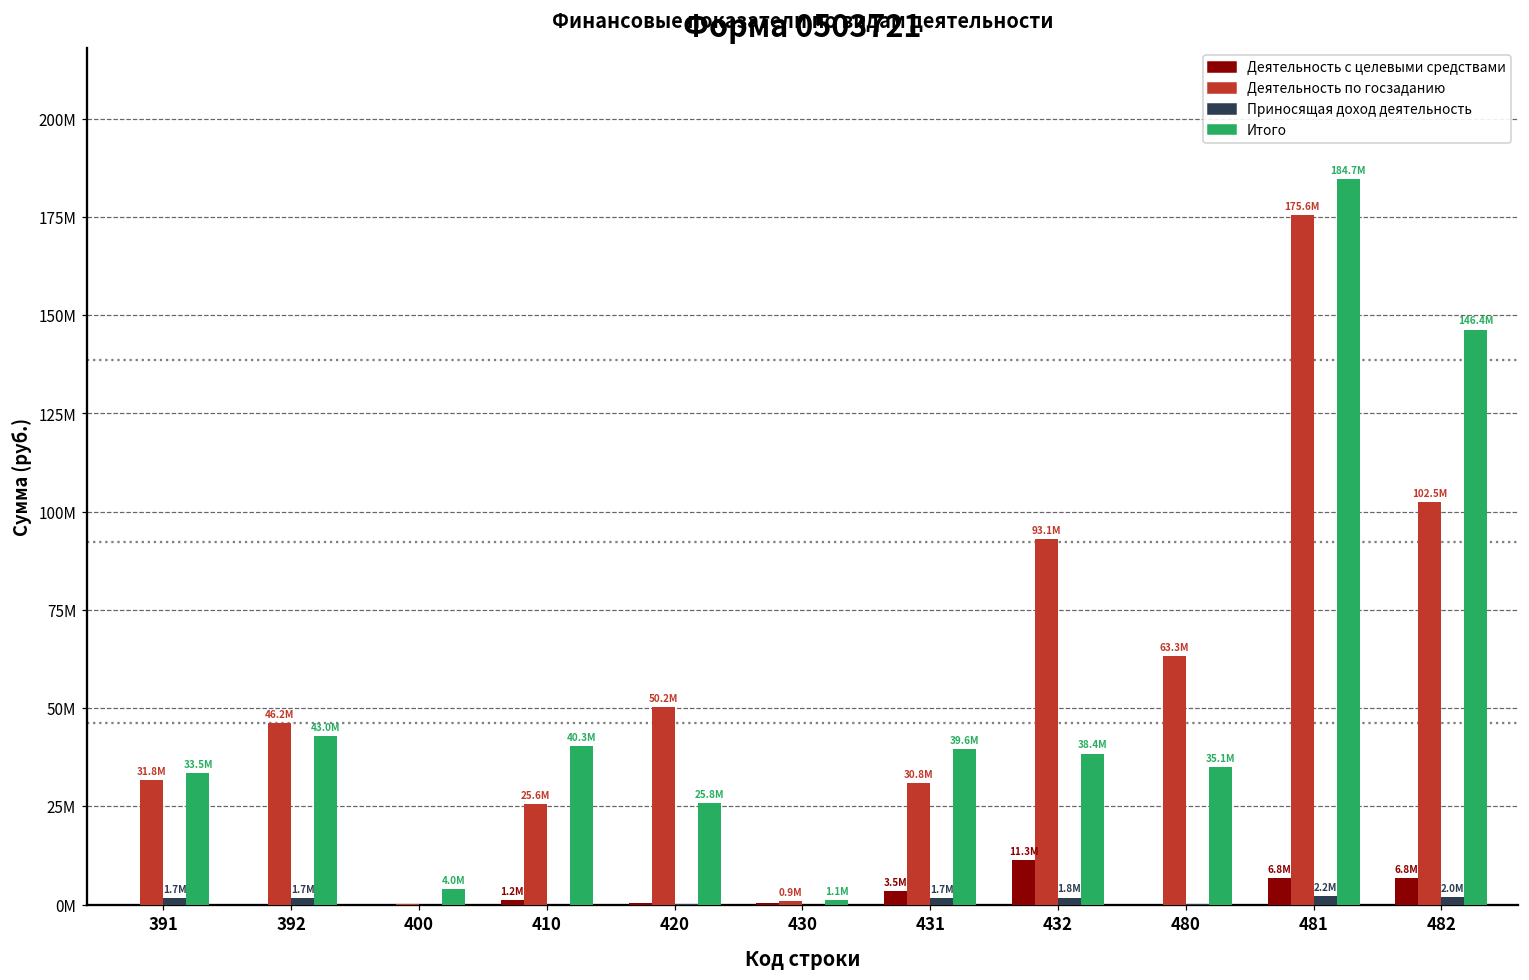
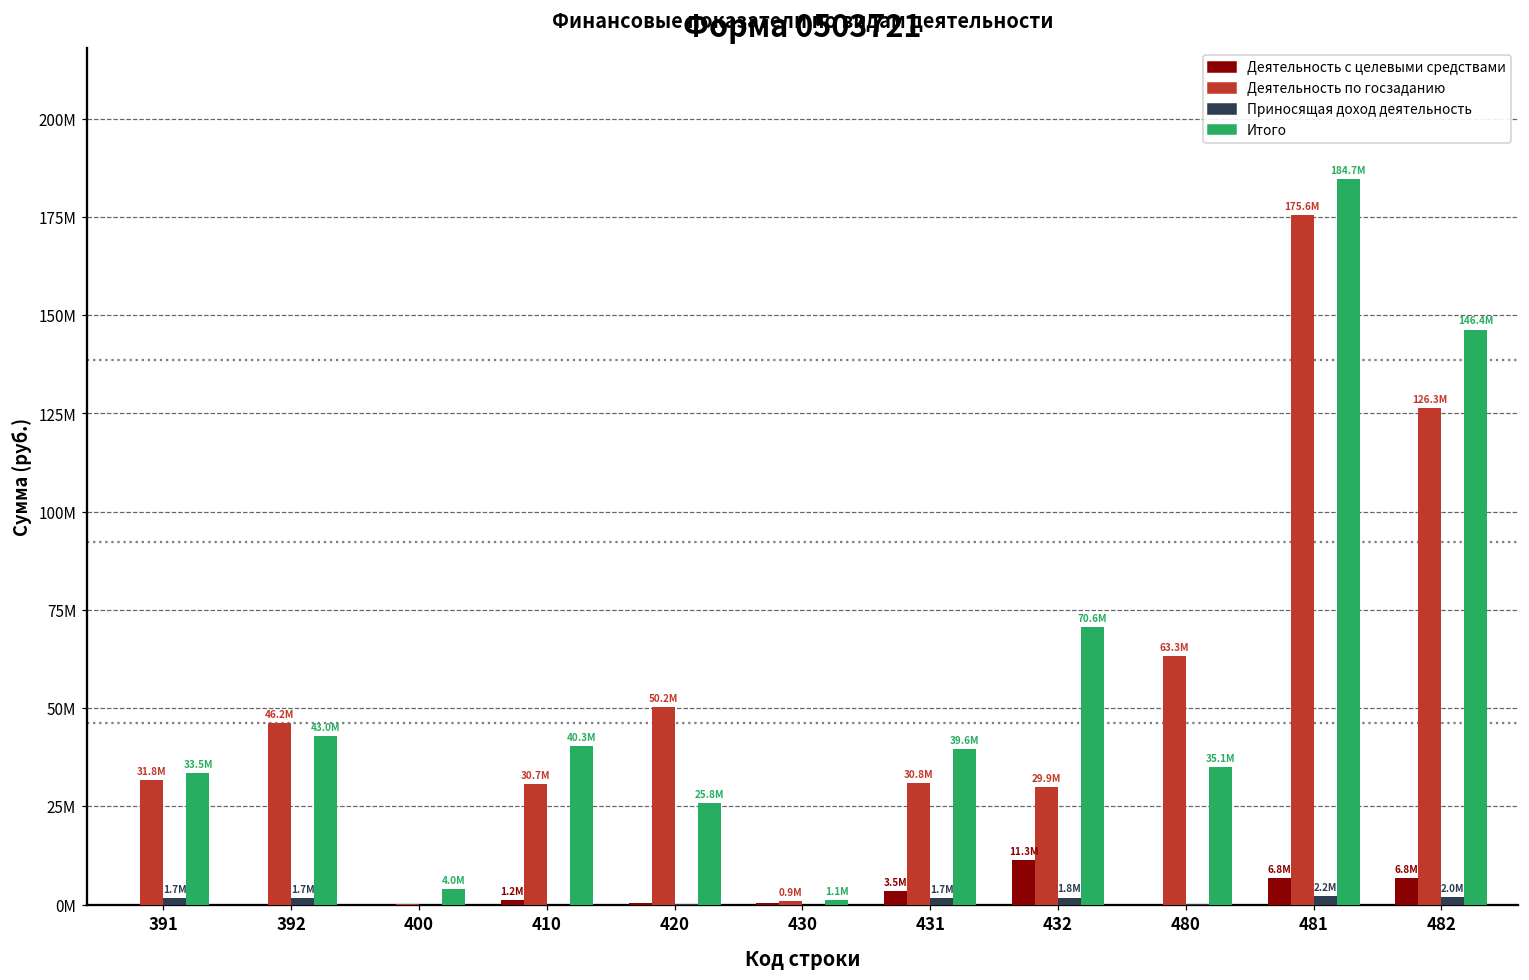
Деятельность по госзаданию, 410: 25.6M -> 30.7M
Деятельность по госзаданию, 432: 93.1M -> 29.9M
Итого, 432: 38.4M -> 70.6M
Деятельность по госзаданию, 482: 102.5M -> 126.3M
